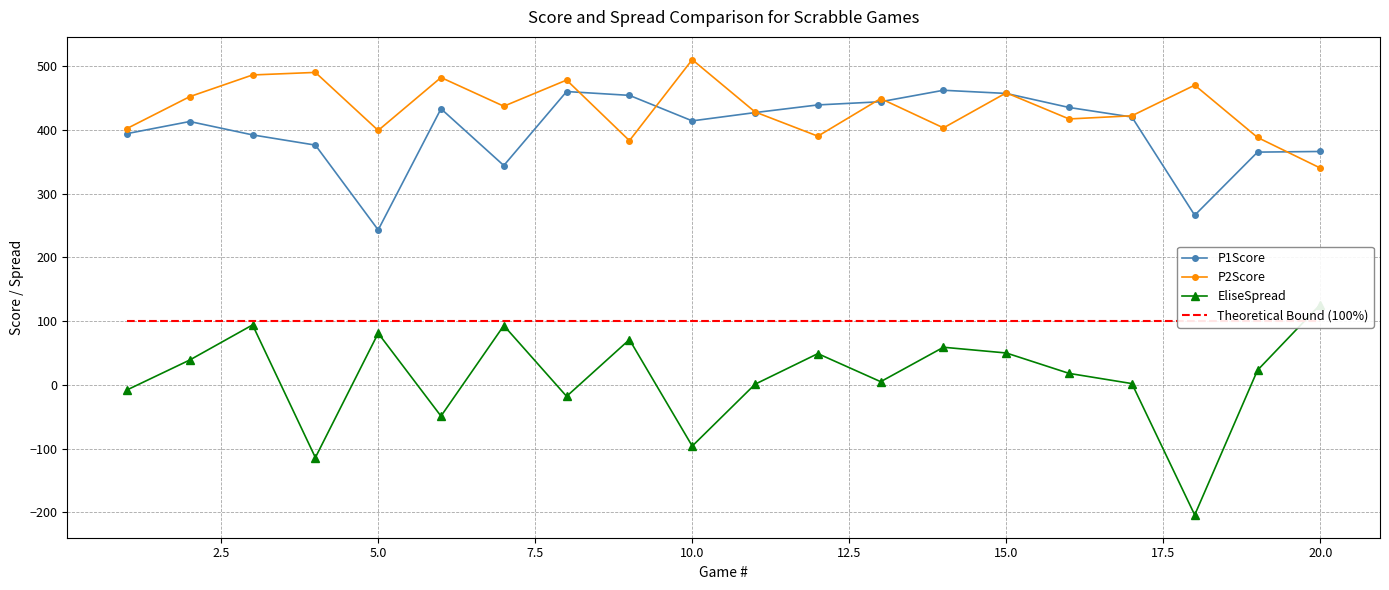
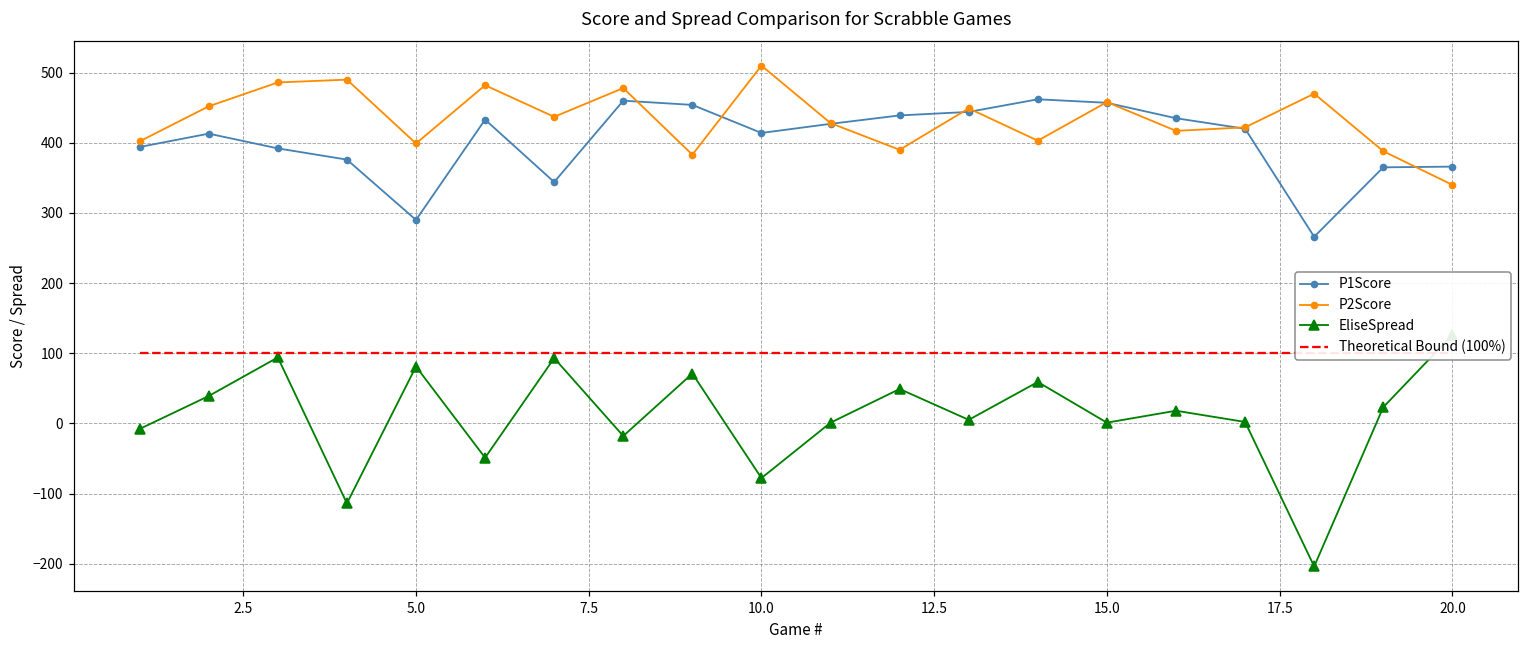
P1Score, 5.0: 240 -> 290
EliseSpread, 10.0: -100 -> -80
EliseSpread, 15.0: 50 -> 0
